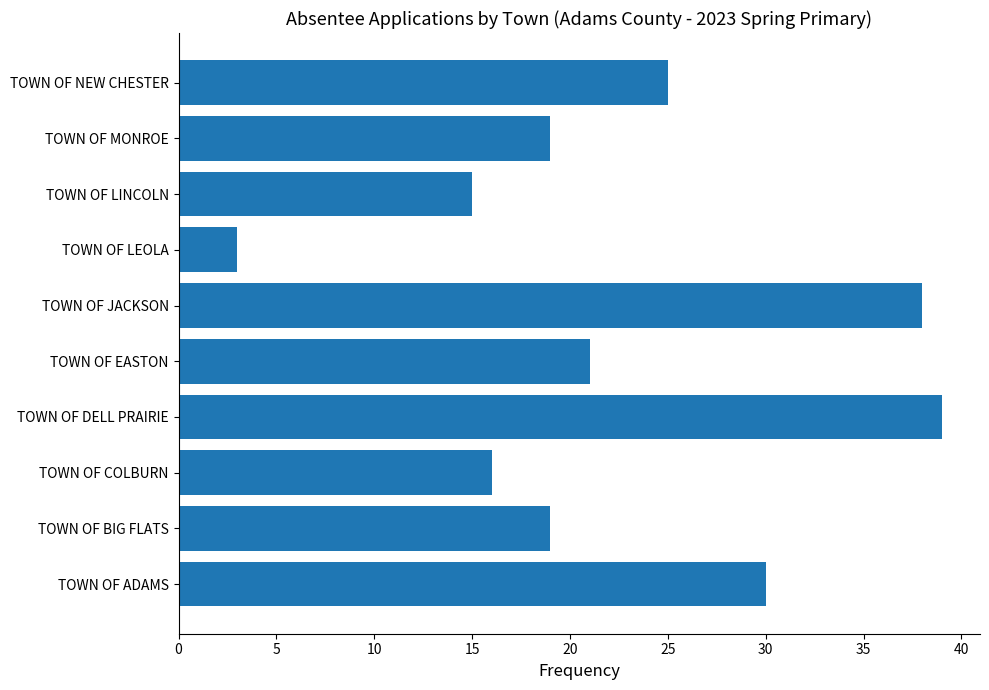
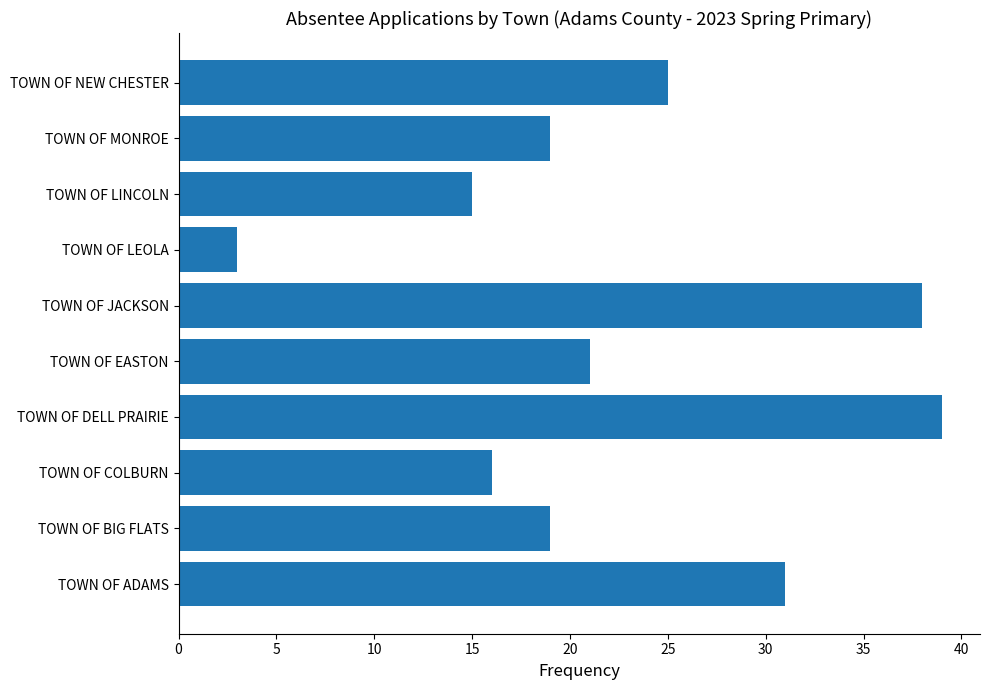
TOWN OF ADAMS: 30 -> 31
